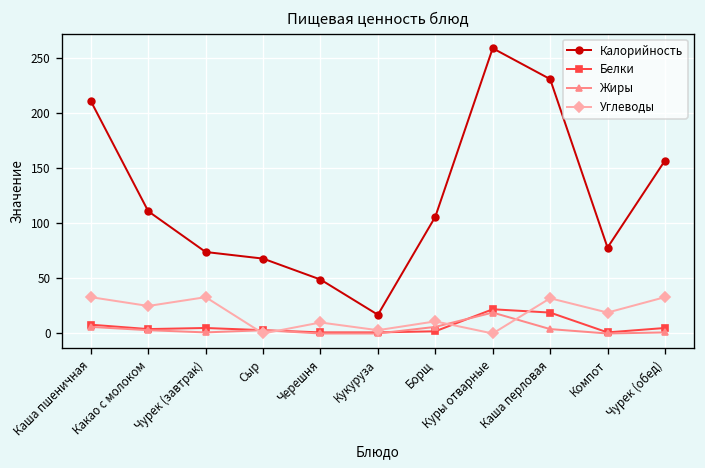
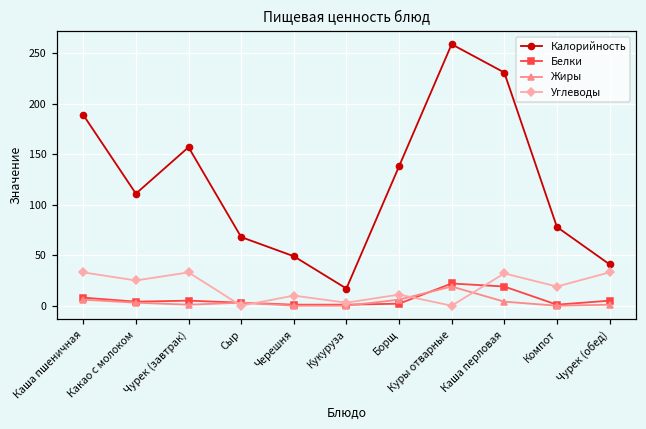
Калорийность, Каша пшеничная: 210 -> 190
Калорийность, Чурек (завтрак): 70 -> 160
Калорийность, Борщ: 110 -> 140
Калорийность, Чурек (обед): 160 -> 40
